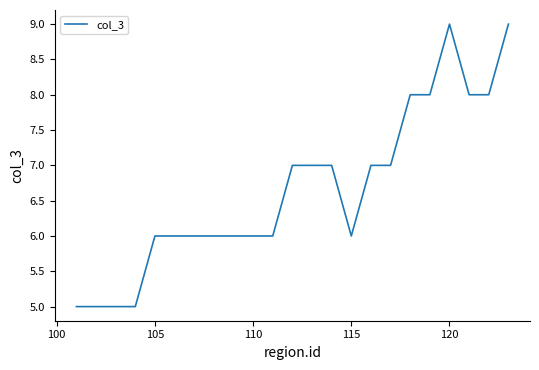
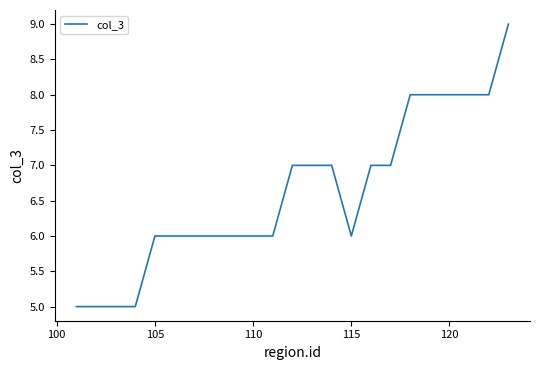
120: 9 -> 8
